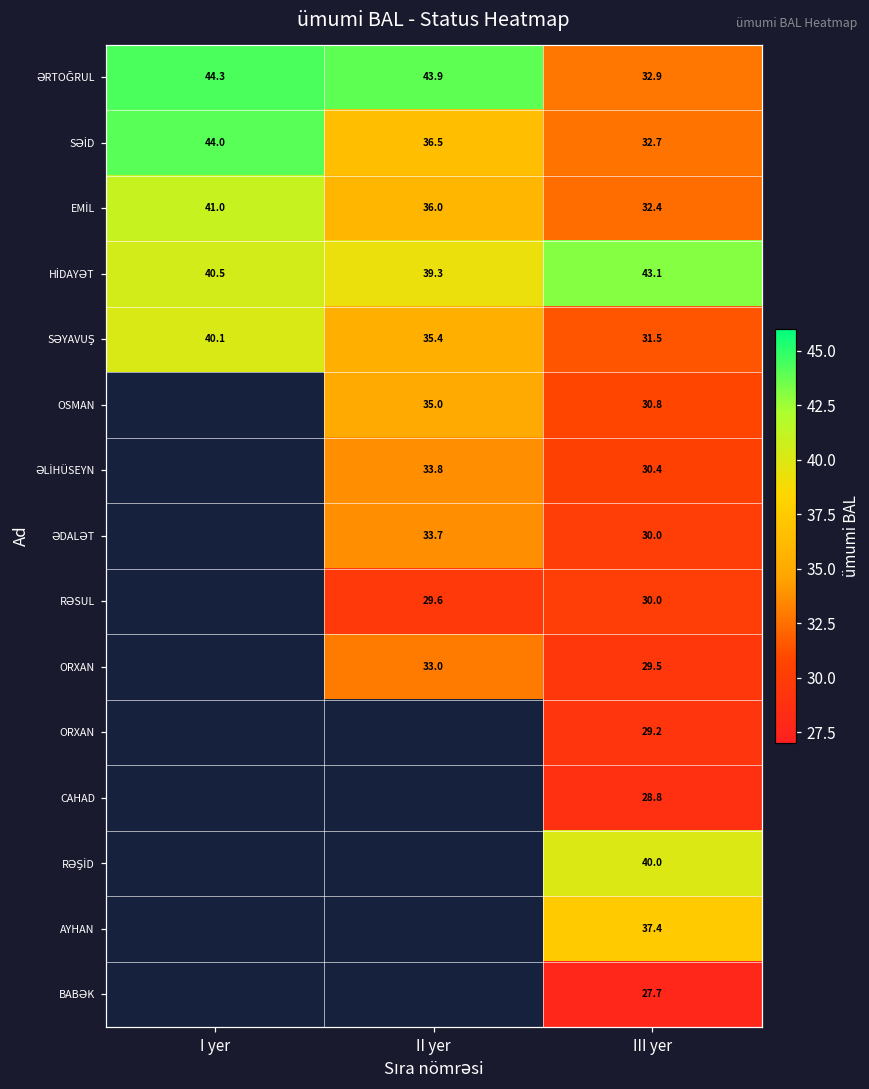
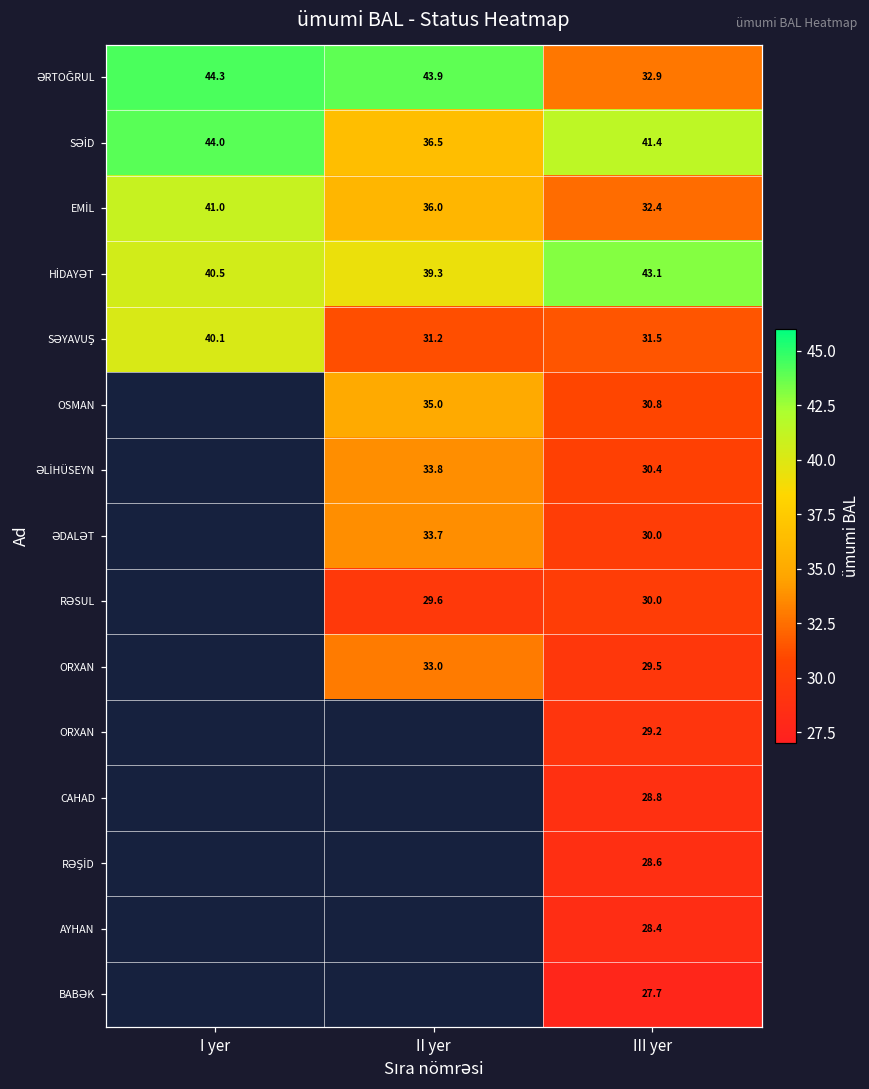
SƏİD, III yer: 32.7 -> 41.4
SƏYAVUŞ, II yer: 35.4 -> 31.2
RƏŞİD, III yer: 40.0 -> 28.6
AYHAN, III yer: 37.4 -> 28.4
